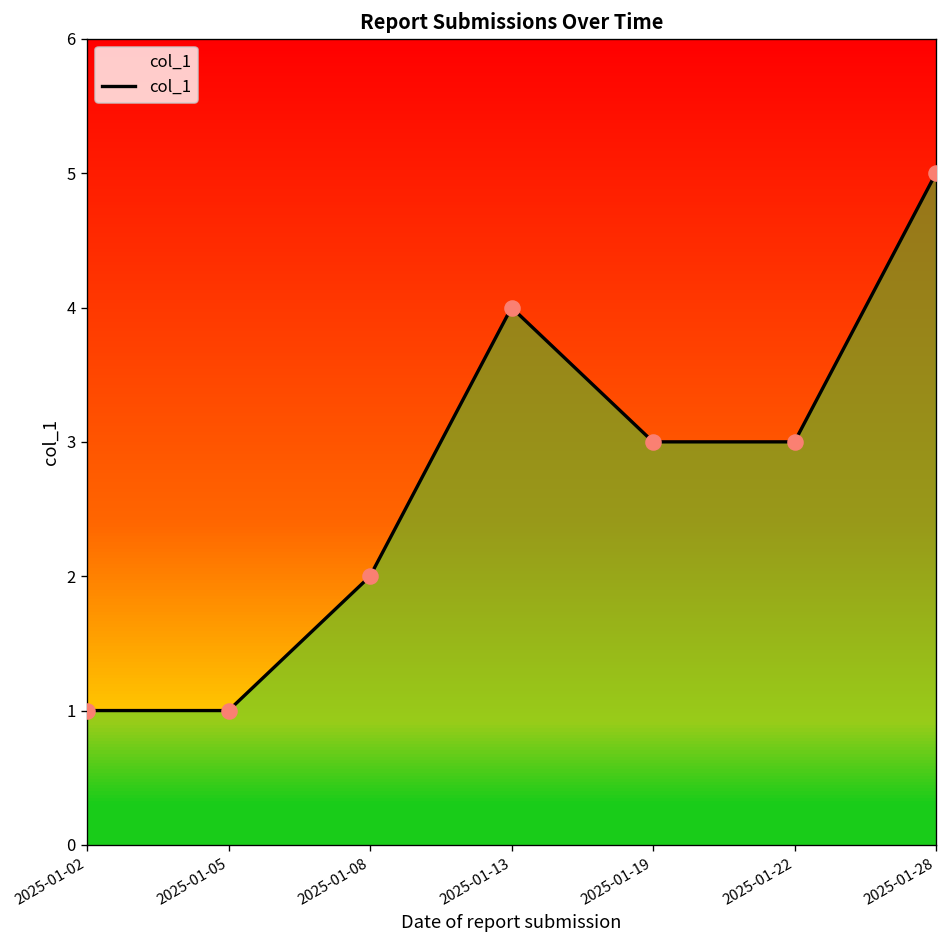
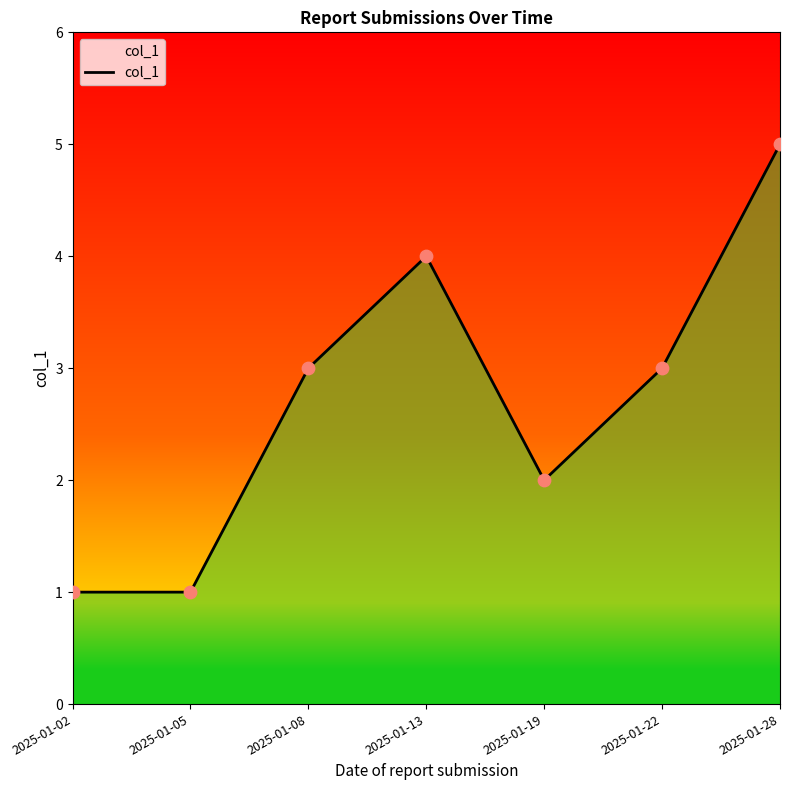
2025-01-08: 2 -> 3
2025-01-19: 3 -> 2
